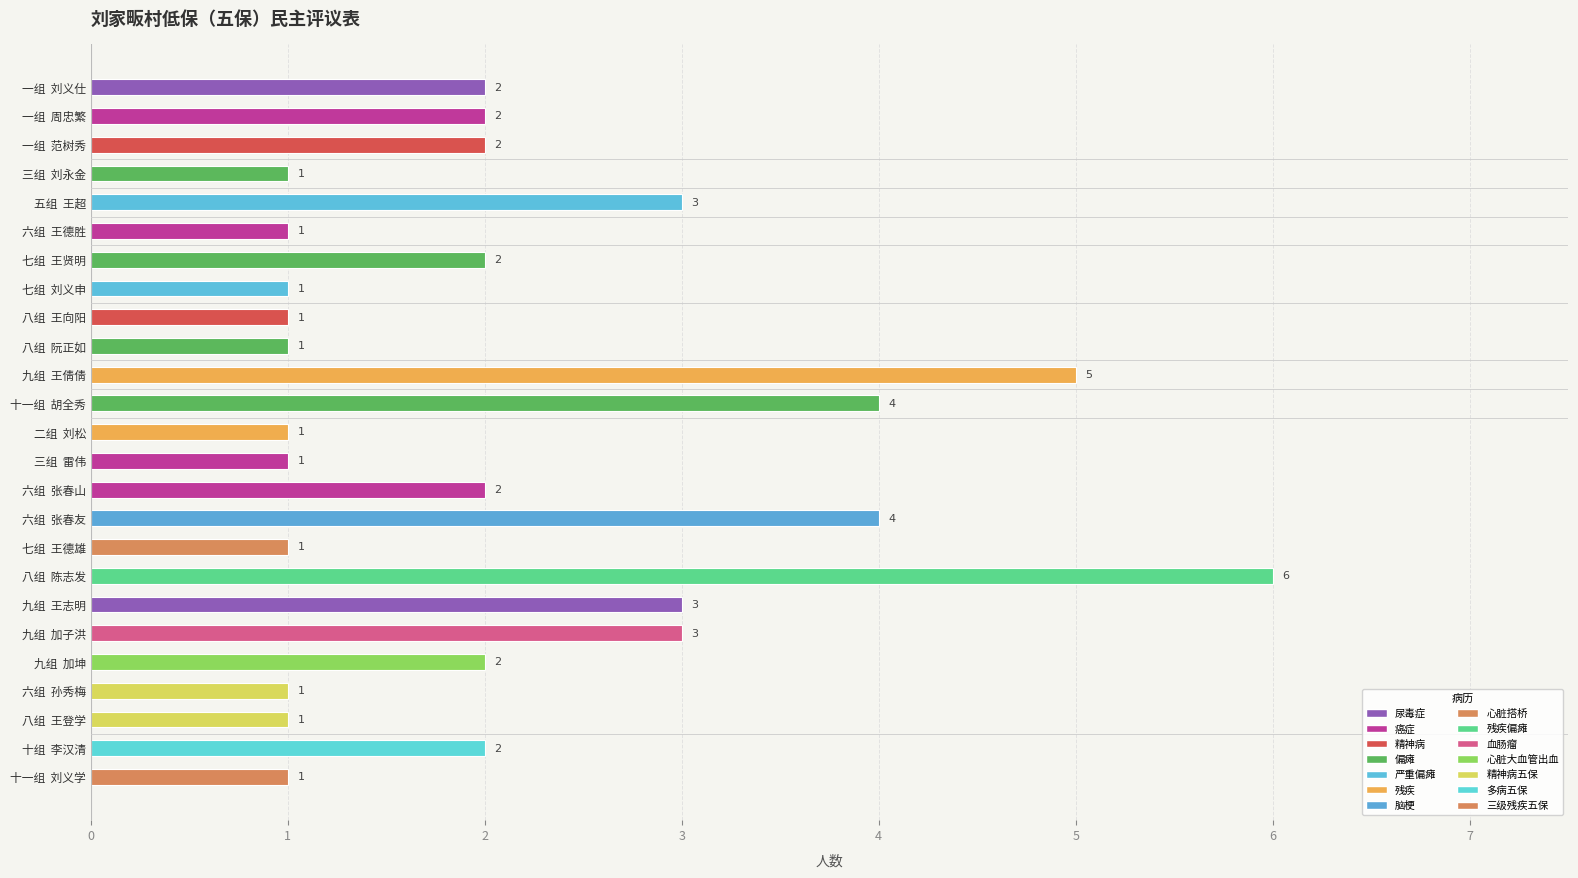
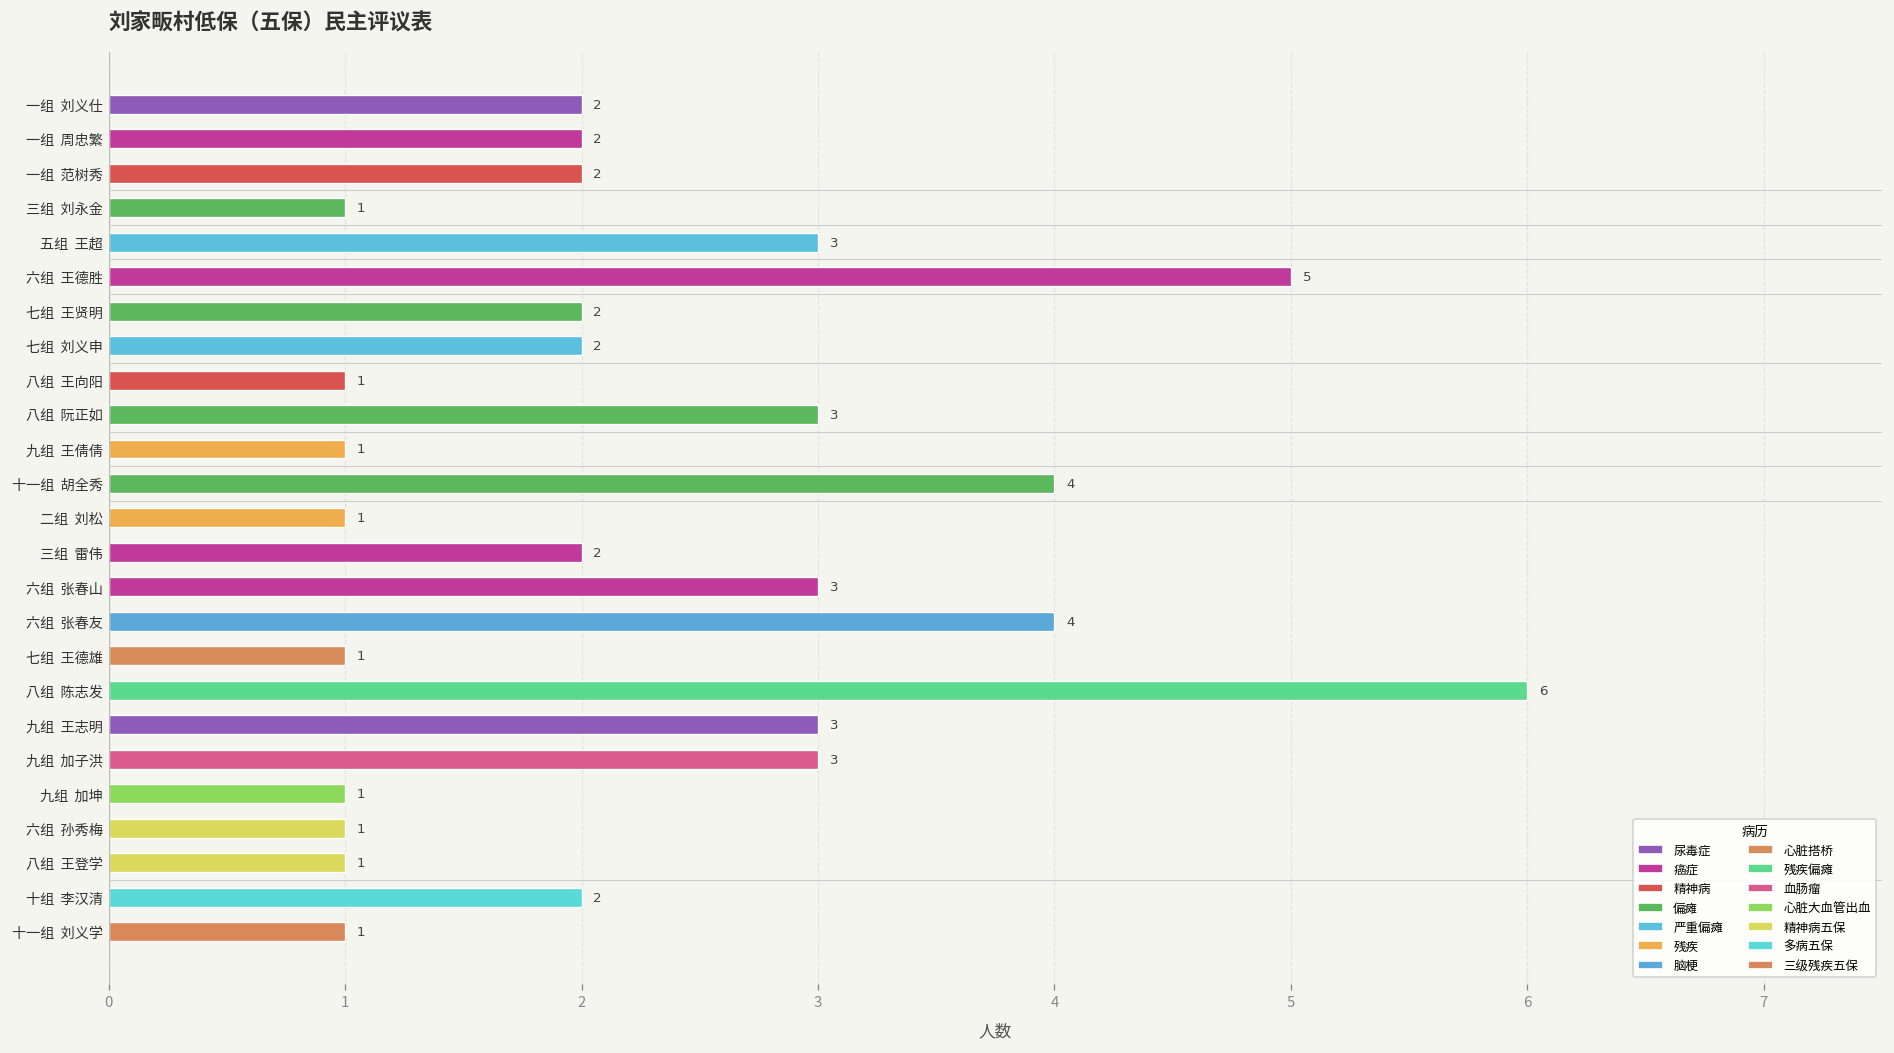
六组 王德胜: 1 -> 5
七组 刘义申: 1 -> 2
八组 阮正如: 1 -> 3
九组 王倩倩: 5 -> 1
三组 雷伟: 1 -> 2
六组 张春山: 2 -> 3
九组 加坤: 2 -> 1
